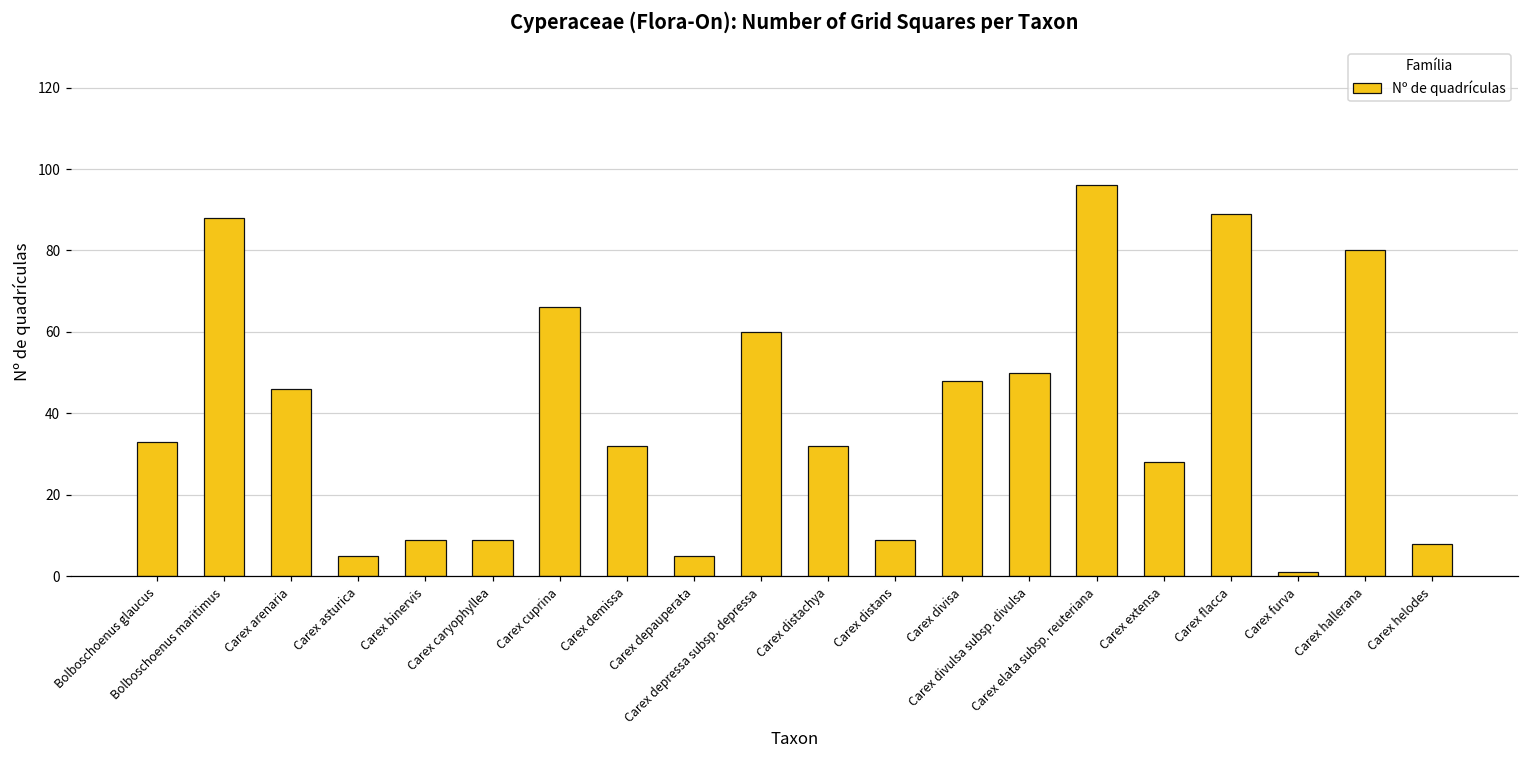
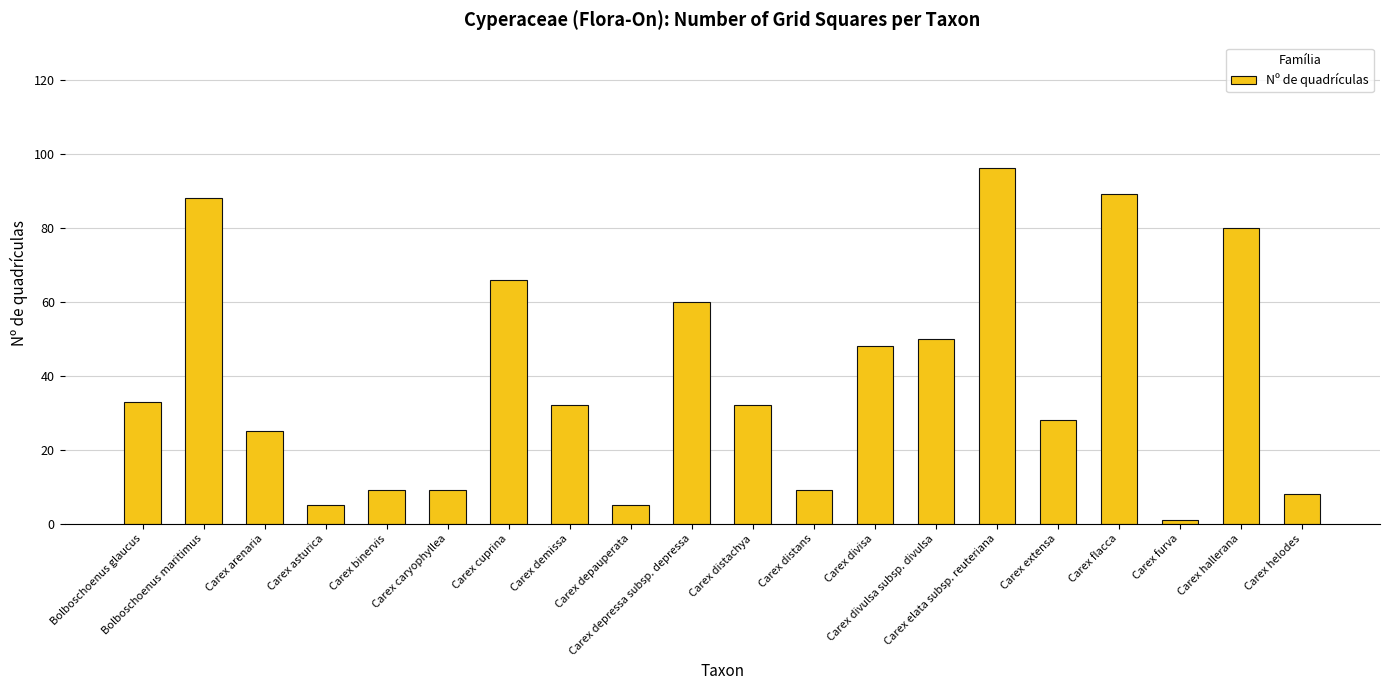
Carex arenaria: 46 -> 25
